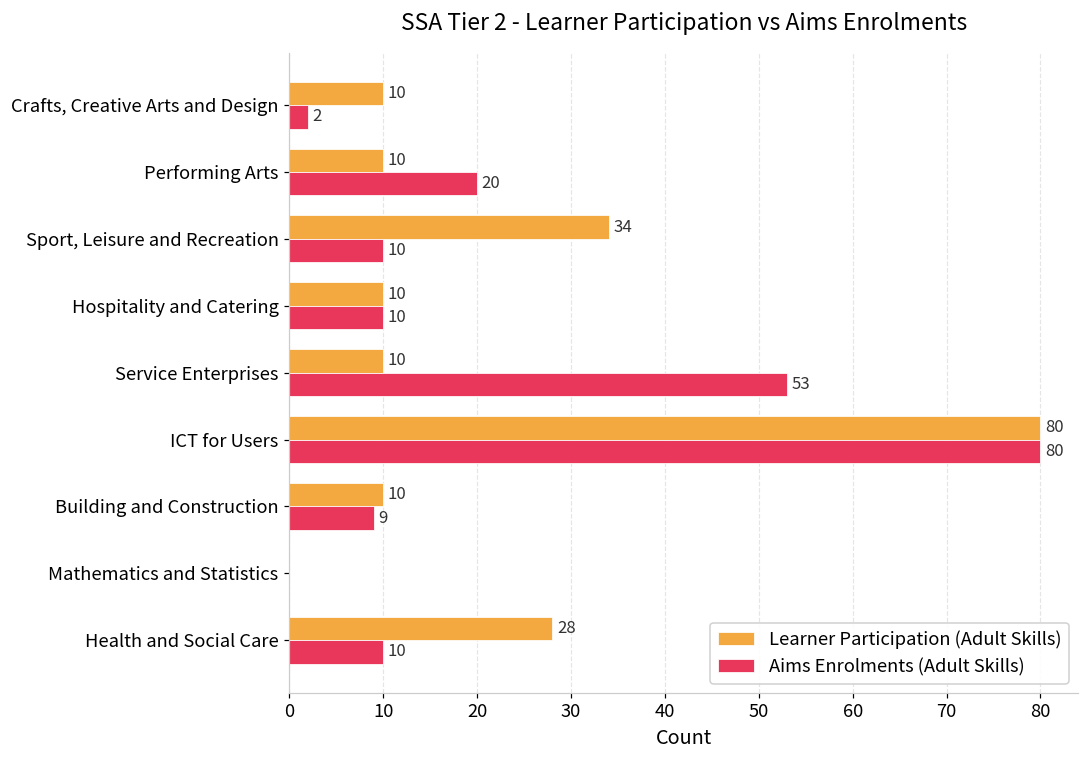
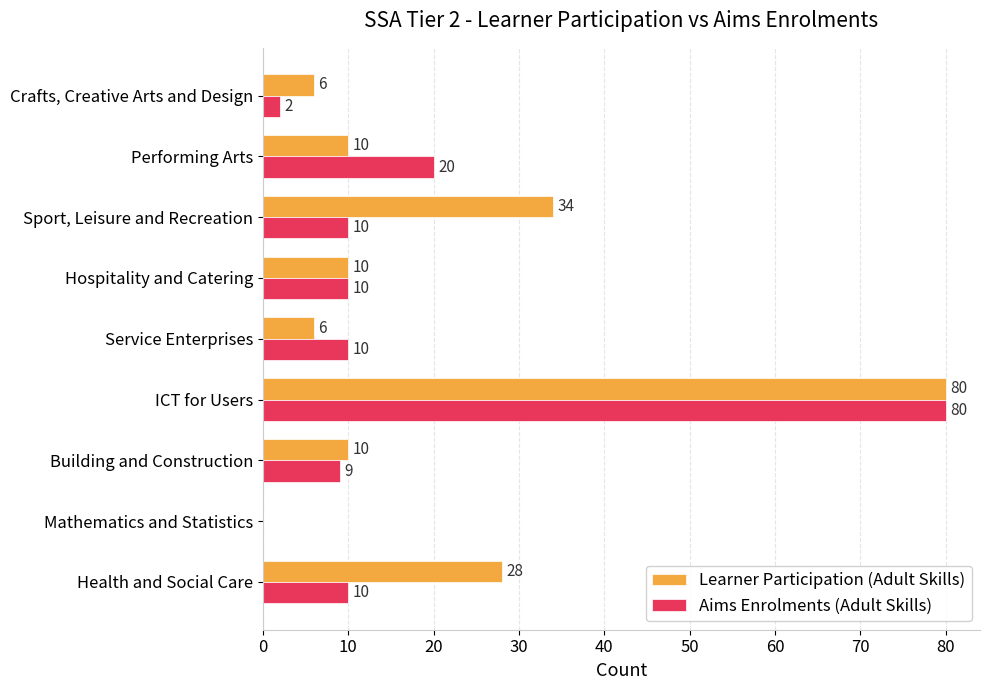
Learner Participation (Adult Skills), Crafts, Creative Arts and Design: 10 -> 6
Learner Participation (Adult Skills), Service Enterprises: 10 -> 6
Aims Enrolments (Adult Skills), Service Enterprises: 53 -> 10
